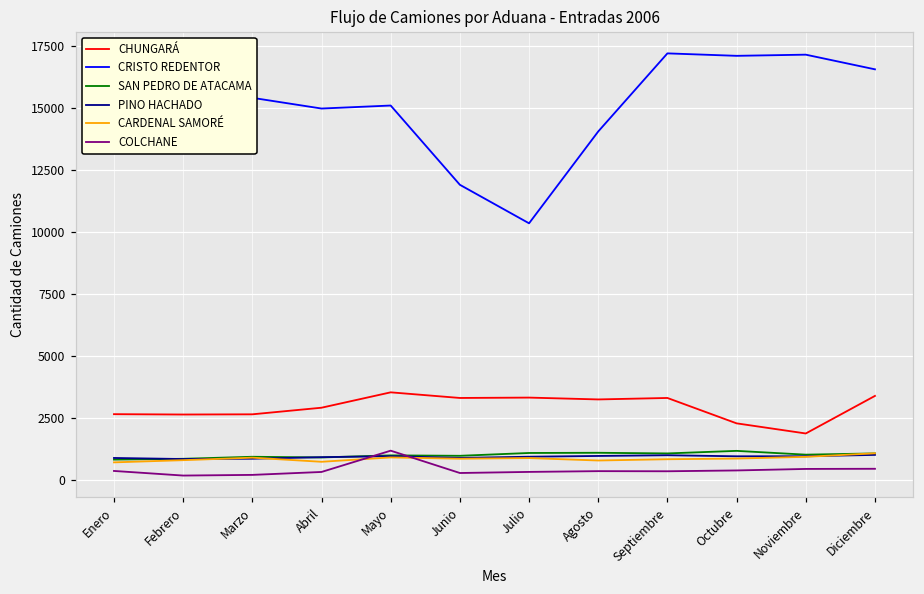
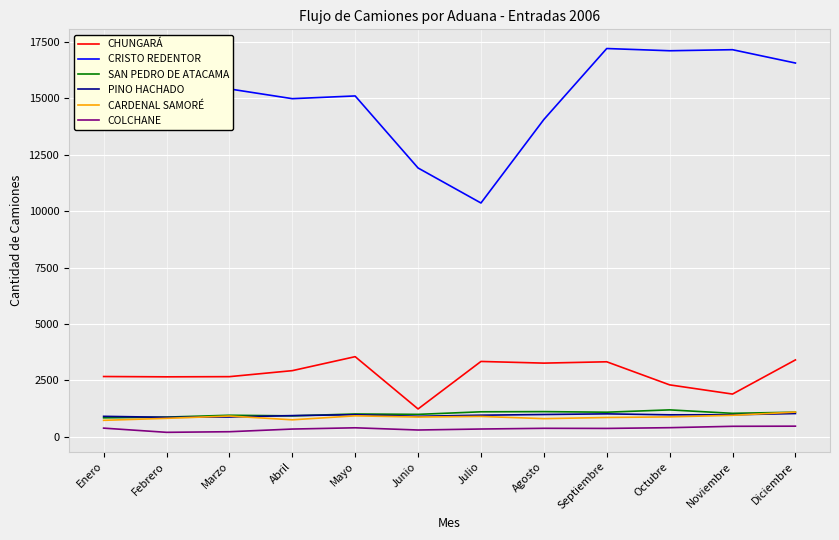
COLCHANE, Mayo: 1200 -> 400
CHUNGARÁ, Junio: 3300 -> 1200
